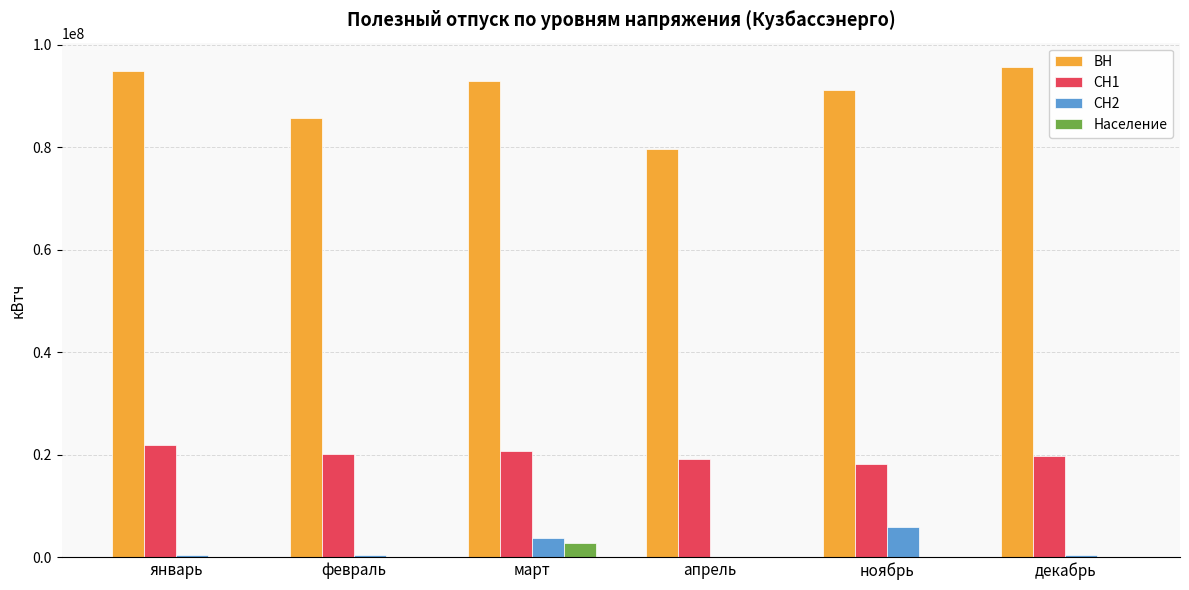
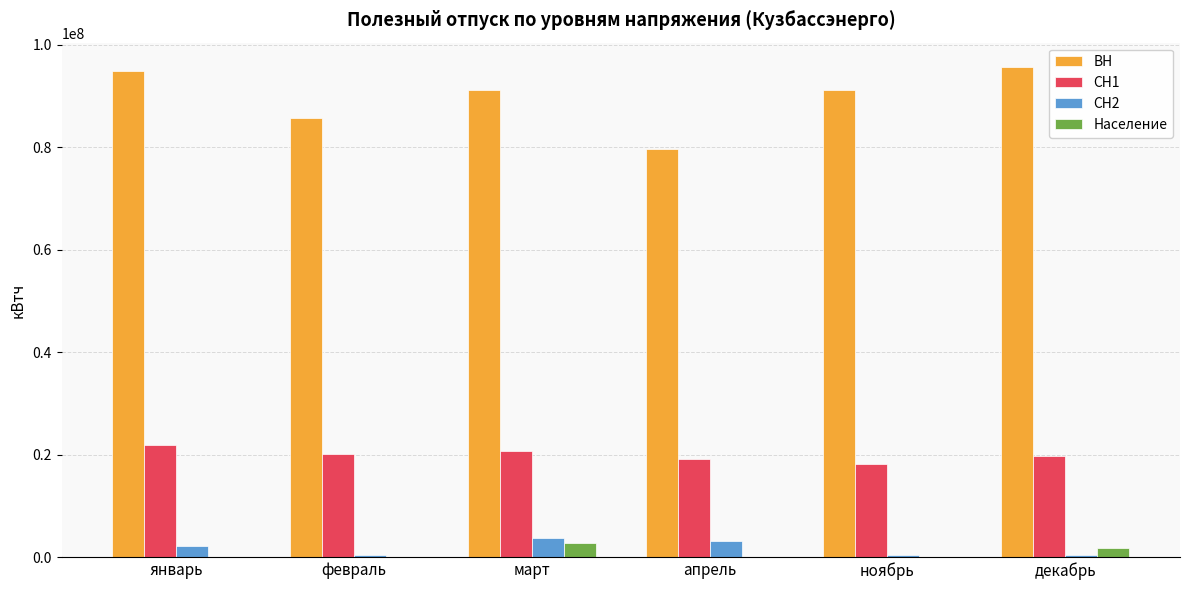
СН2, январь: 0 -> 2000000
ВН, март: 93000000 -> 91000000
СН2, апрель: 0 -> 3000000
СН2, ноябрь: 6000000 -> 0
Население, декабрь: 0 -> 2000000
